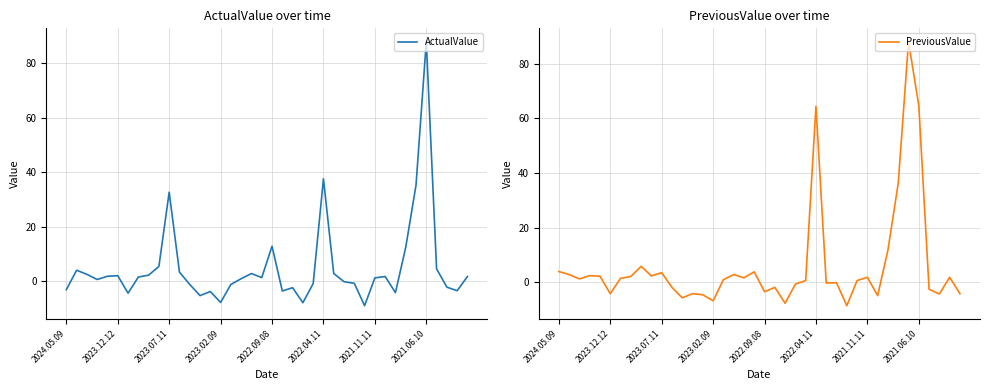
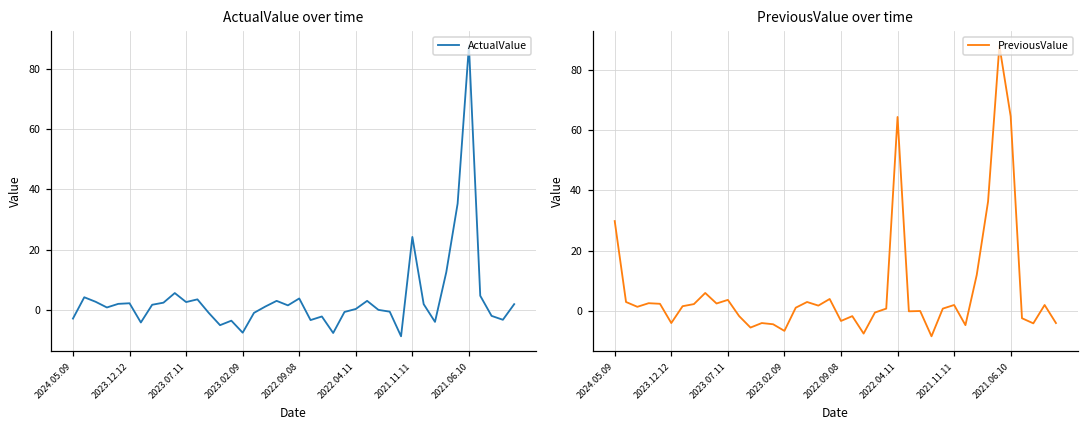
ActualValue over time, 2023.07.11: 33 -> 3
ActualValue over time, 2022.09.08: 13 -> 4
ActualValue over time, 2022.04.11: 38 -> 0
ActualValue over time, 2021.11.11: 1 -> 24
PreviousValue over time, 2024.05.09: 4 -> 30
